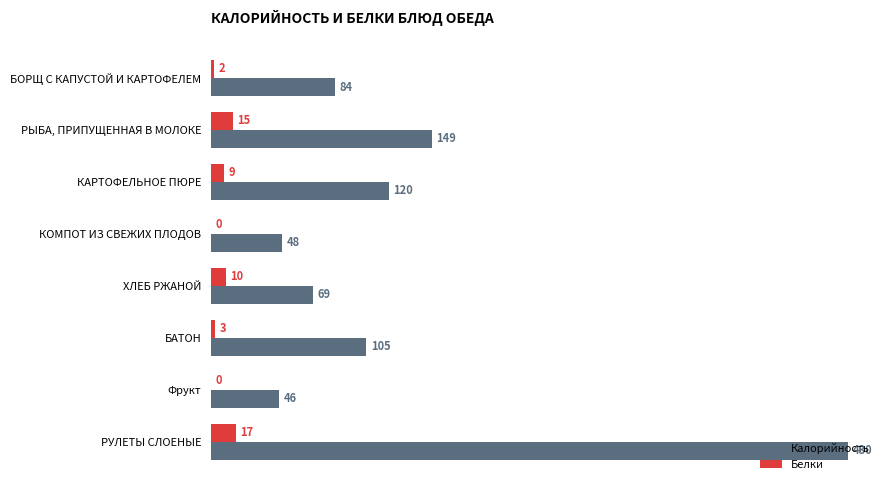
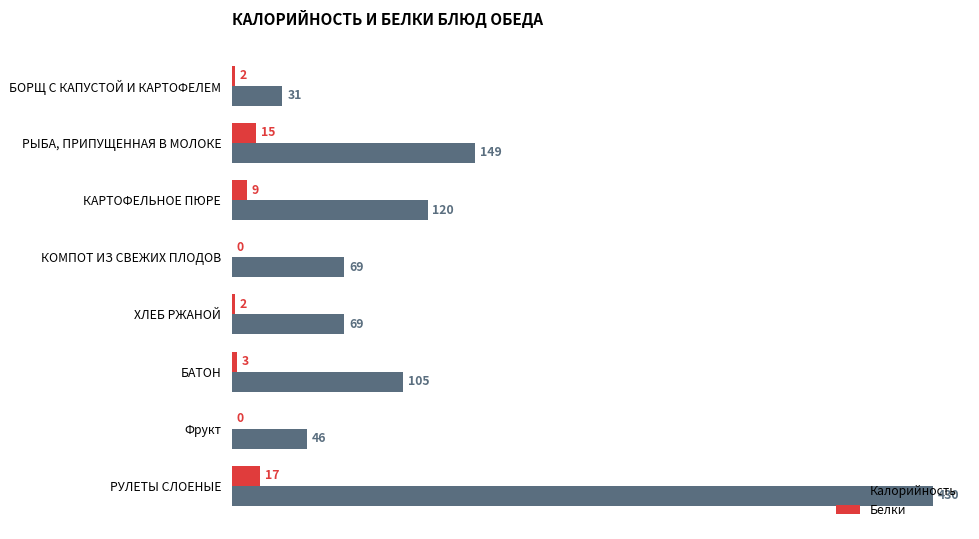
Калорийность, БОРЩ С КАПУСТОЙ И КАРТОФЕЛЕМ: 84 -> 31
Калорийность, КОМПОТ ИЗ СВЕЖИХ ПЛОДОВ: 48 -> 69
Белки, ХЛЕБ РЖАНОЙ: 10 -> 2
